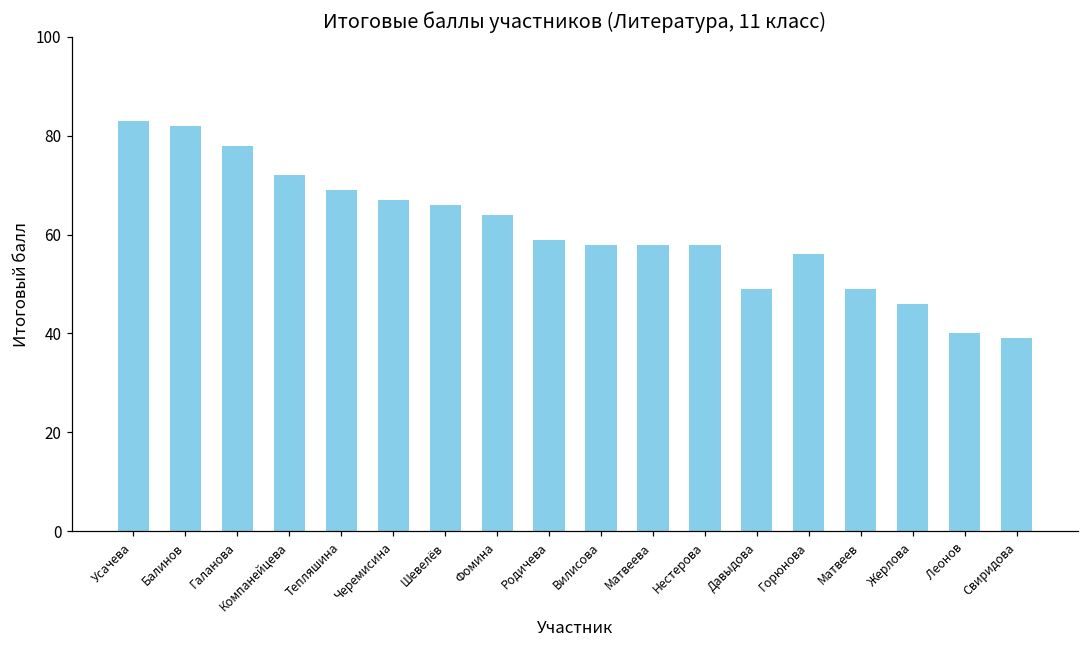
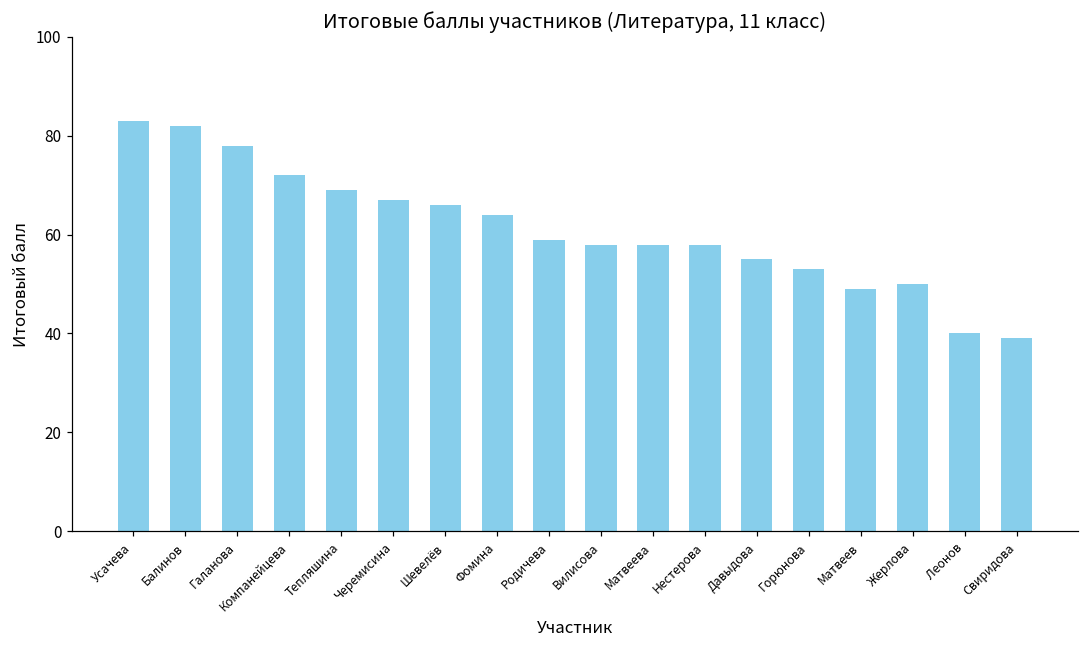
Давыдова: 49 -> 55
Горюнова: 56 -> 53
Жерлова: 46 -> 50
